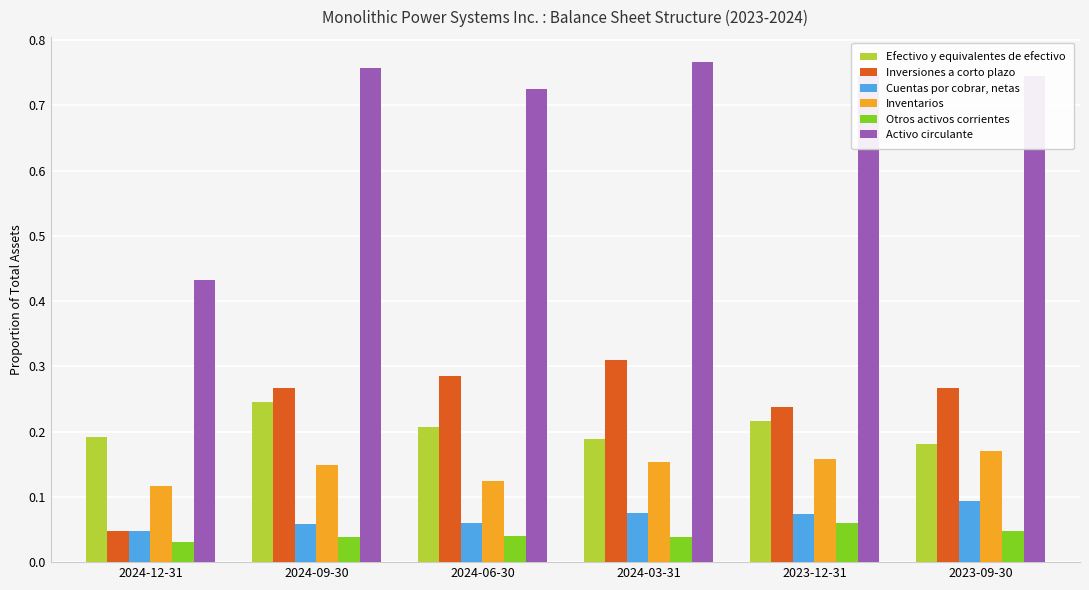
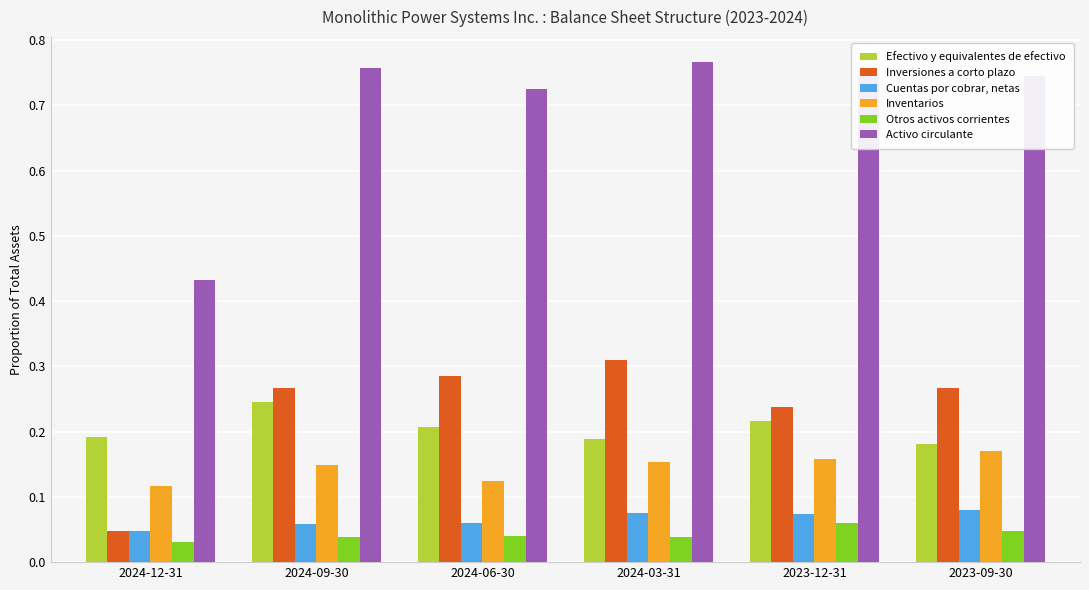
Cuentas por cobrar, netas, 2023-09-30: 0.09 -> 0.08
